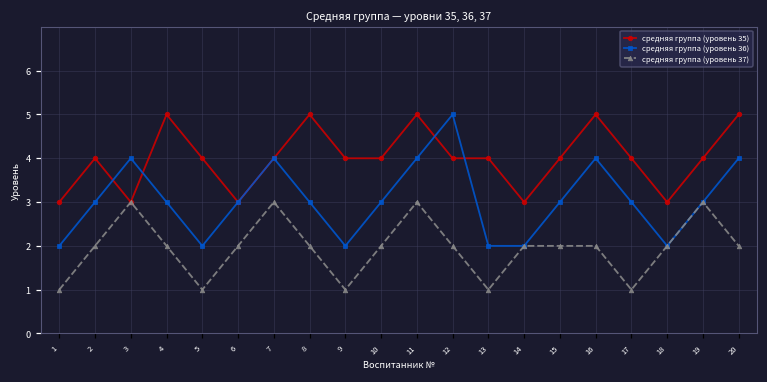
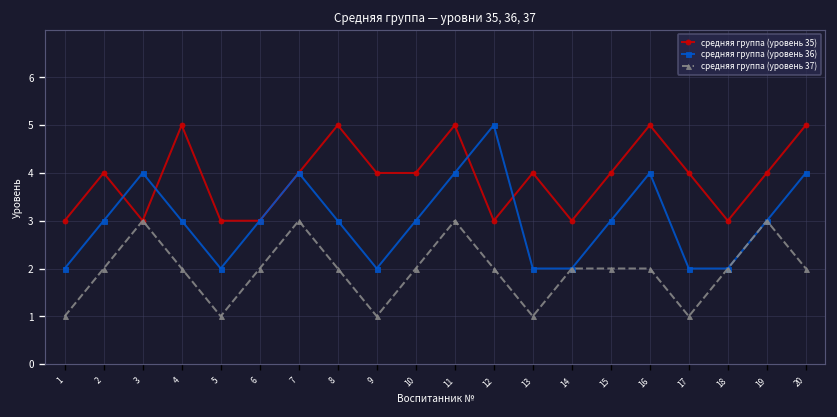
средняя группа (уровень 35), 5: 4 -> 3
средняя группа (уровень 35), 12: 4 -> 3
средняя группа (уровень 36), 17: 3 -> 2
